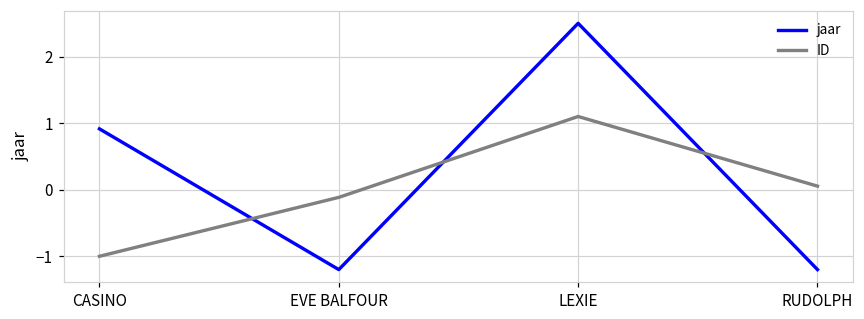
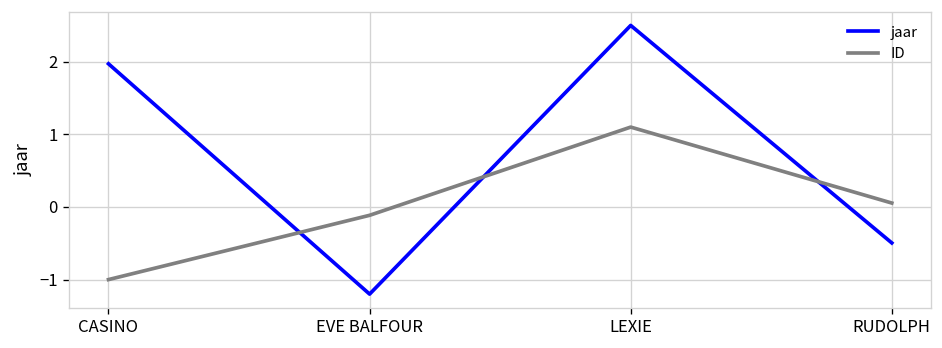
jaar, CASINO: 0.9 -> 2.0
jaar, RUDOLPH: -1.2 -> -0.5
